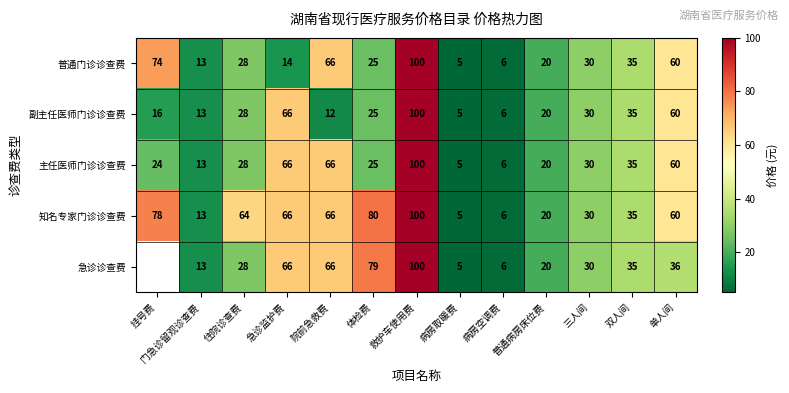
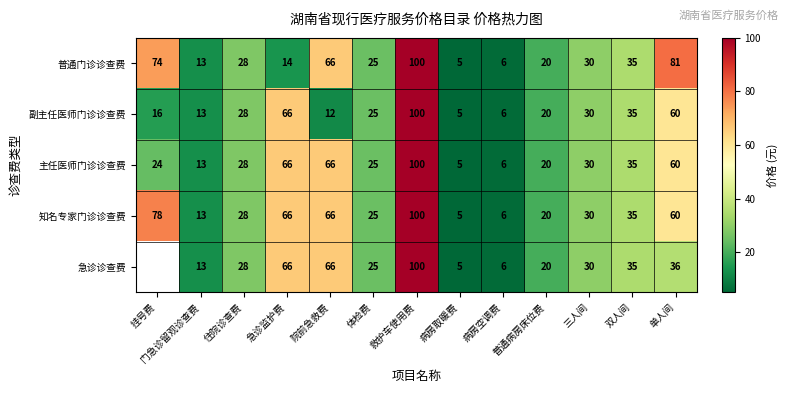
普通门诊诊查费, 单人间: 60 -> 81
知名专家门诊诊查费, 住院诊查费: 64 -> 28
知名专家门诊诊查费, 体检费: 80 -> 25
急诊诊查费, 体检费: 79 -> 25
